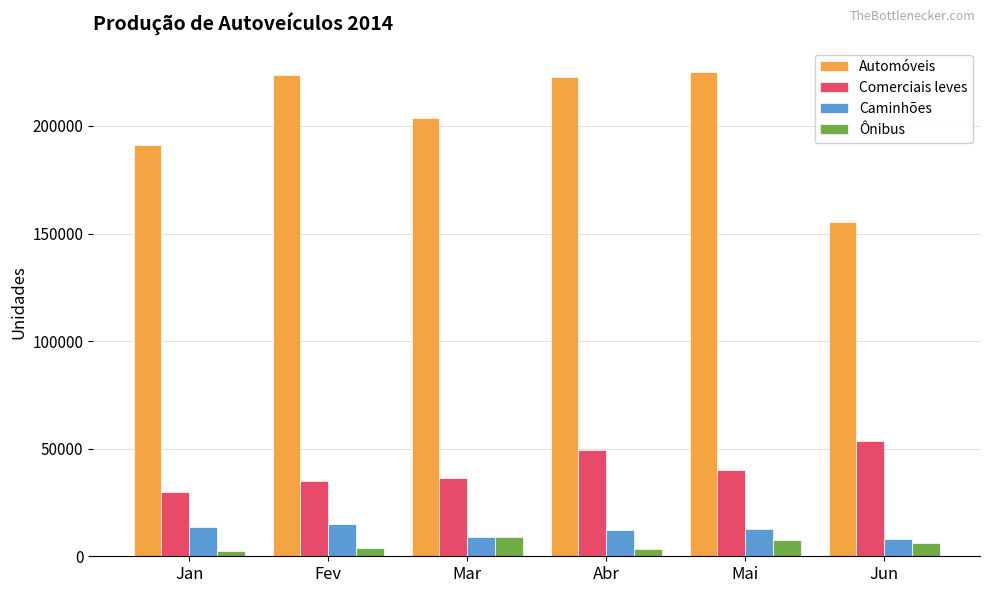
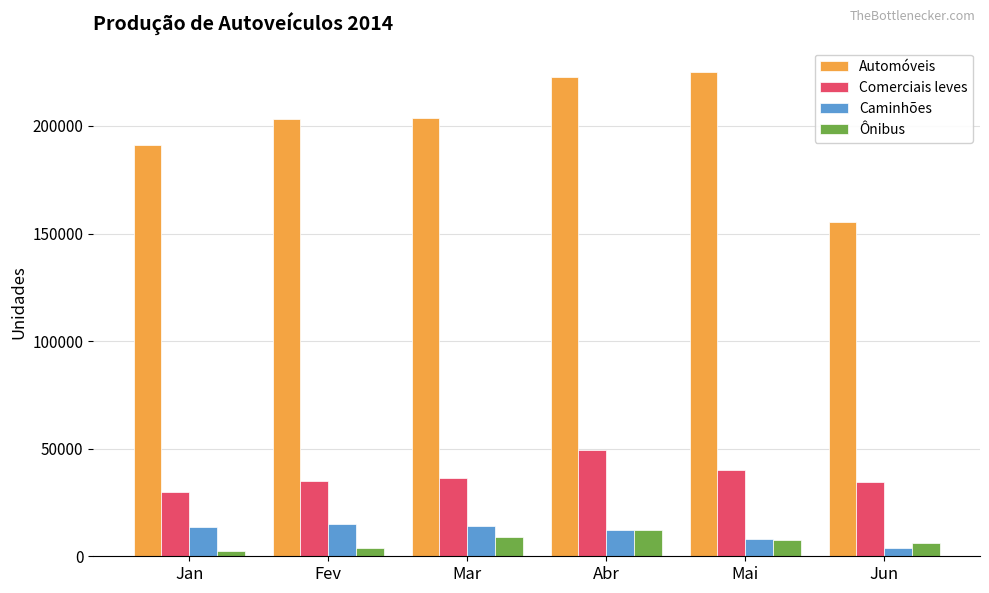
Automóveis, Fev: 224000 -> 203000
Caminhões, Mar: 9000 -> 14000
Ônibus, Abr: 3000 -> 12000
Caminhões, Mai: 13000 -> 8000
Comerciais leves, Jun: 54000 -> 35000
Caminhões, Jun: 8000 -> 4000
